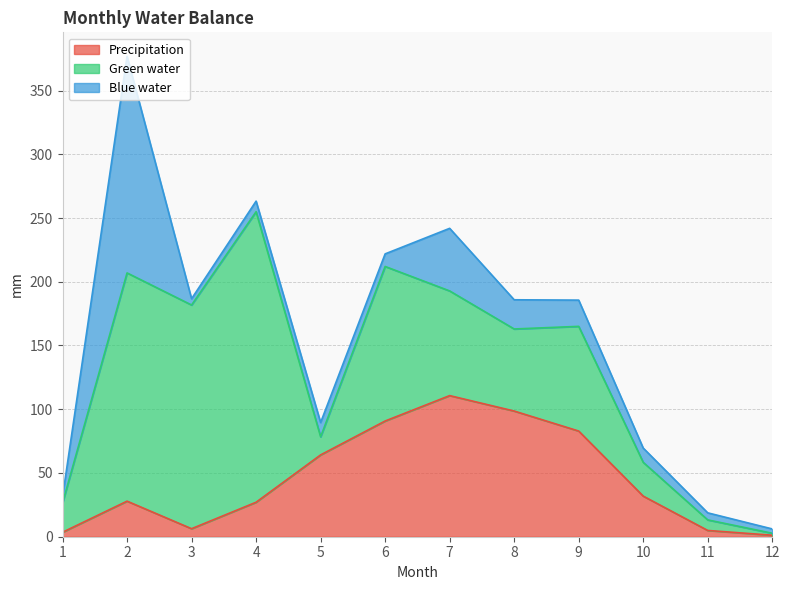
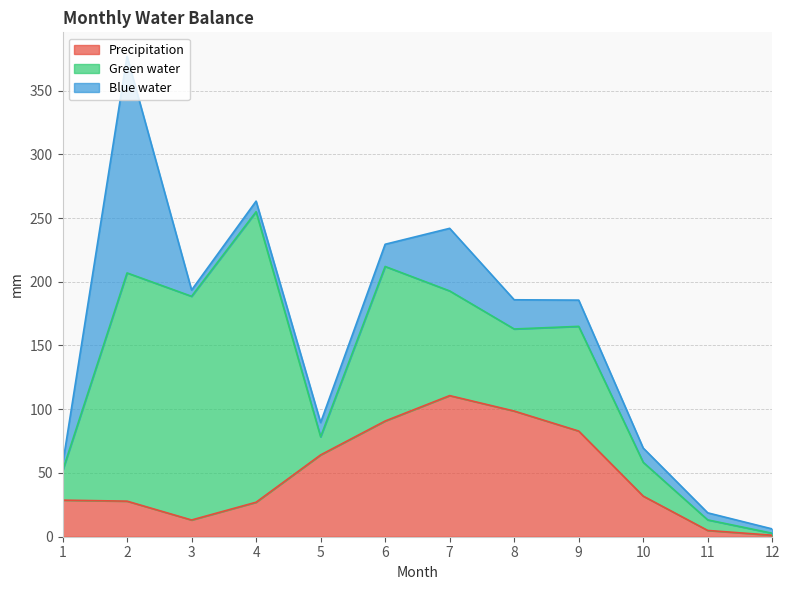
Precipitation, 1: 4 -> 29
Precipitation, 3: 6 -> 13
Blue water, 6: 10 -> 17
